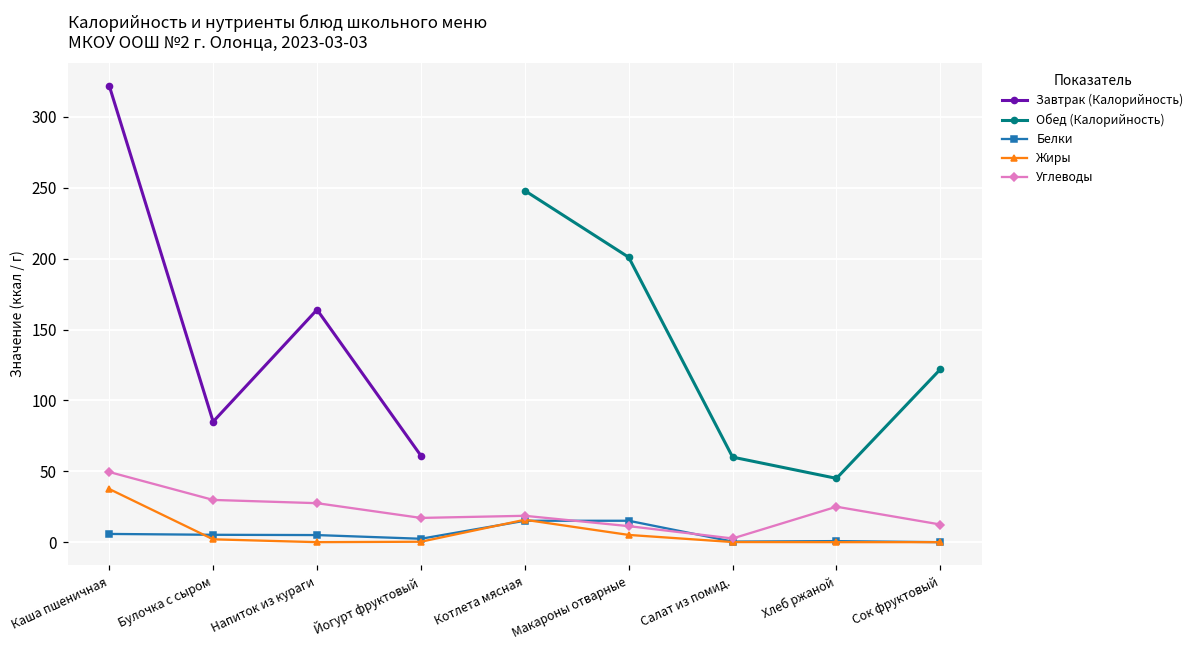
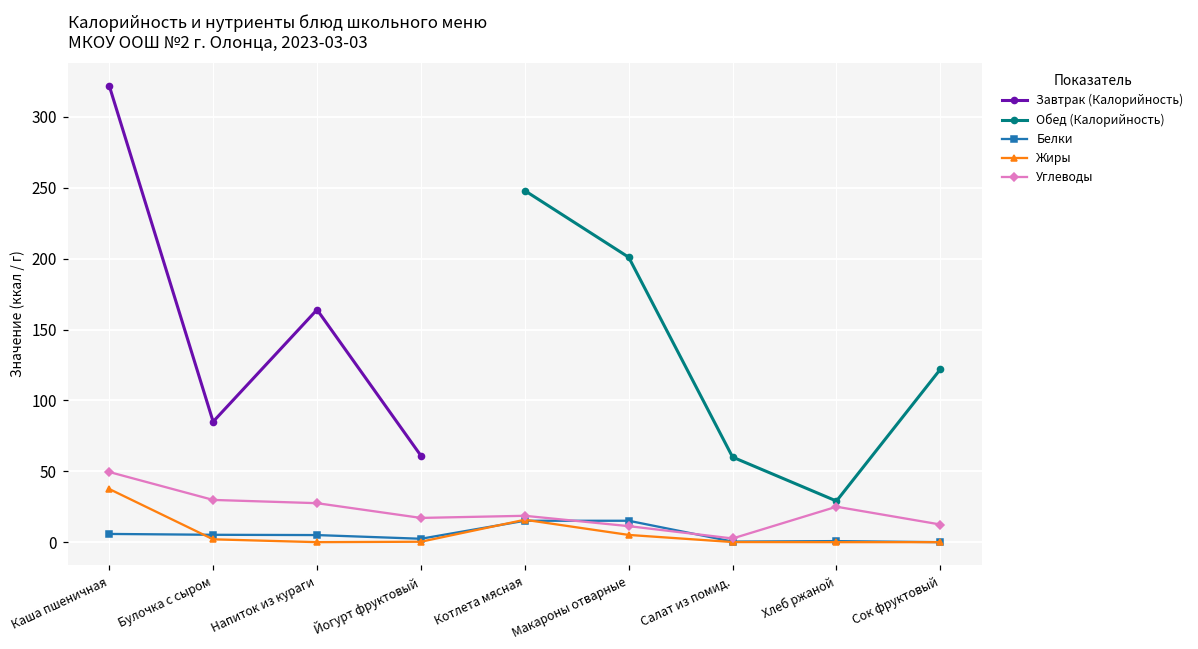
Обед (Калорийность), Хлеб ржаной: 45 -> 29
